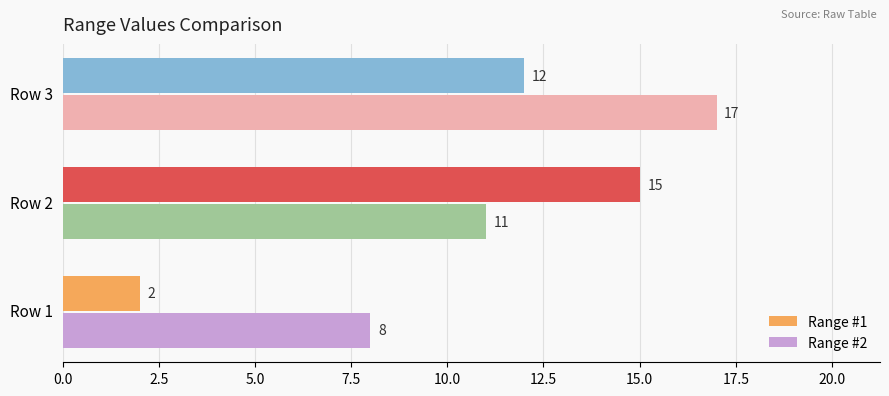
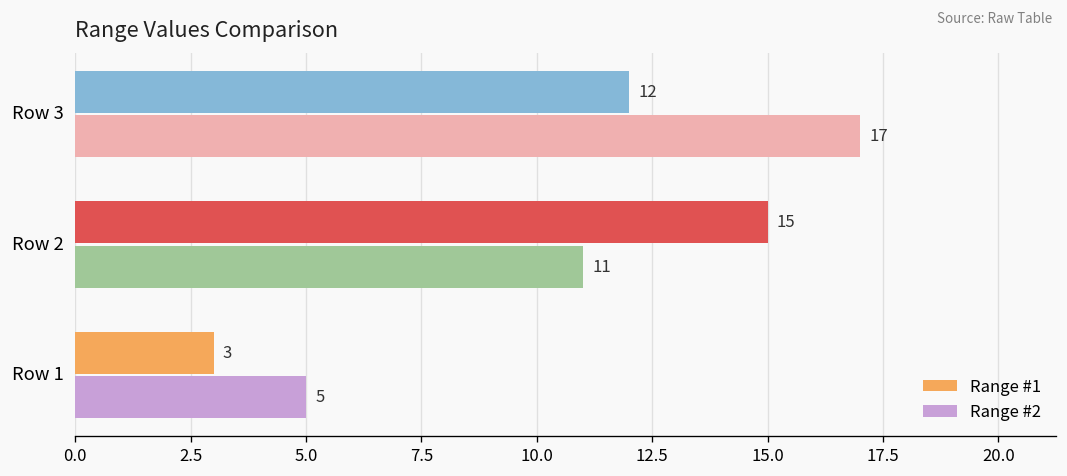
Range #1, Row 1: 2 -> 3
Range #2, Row 1: 8 -> 5
